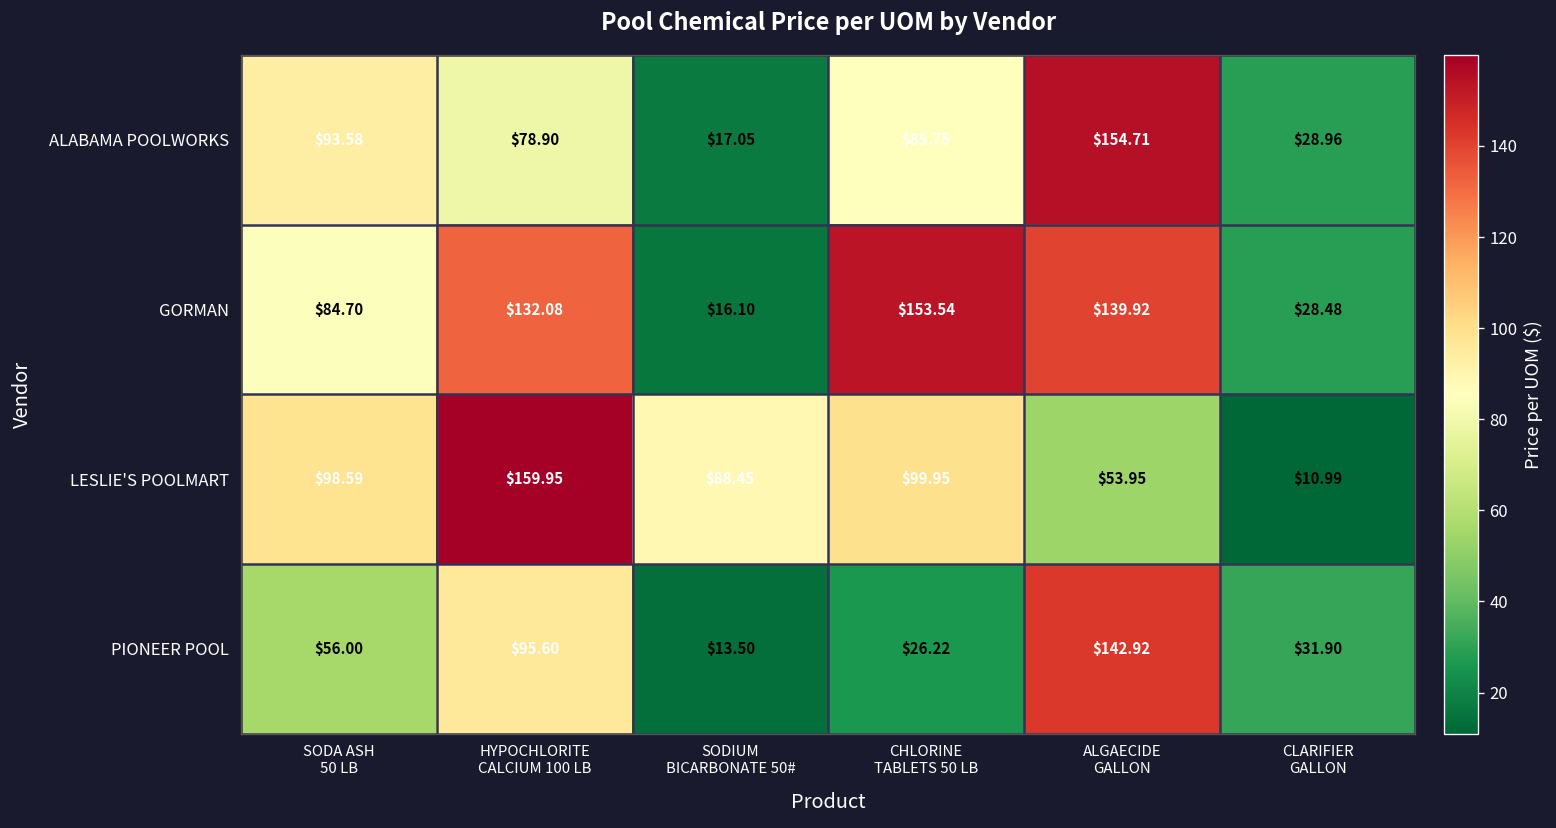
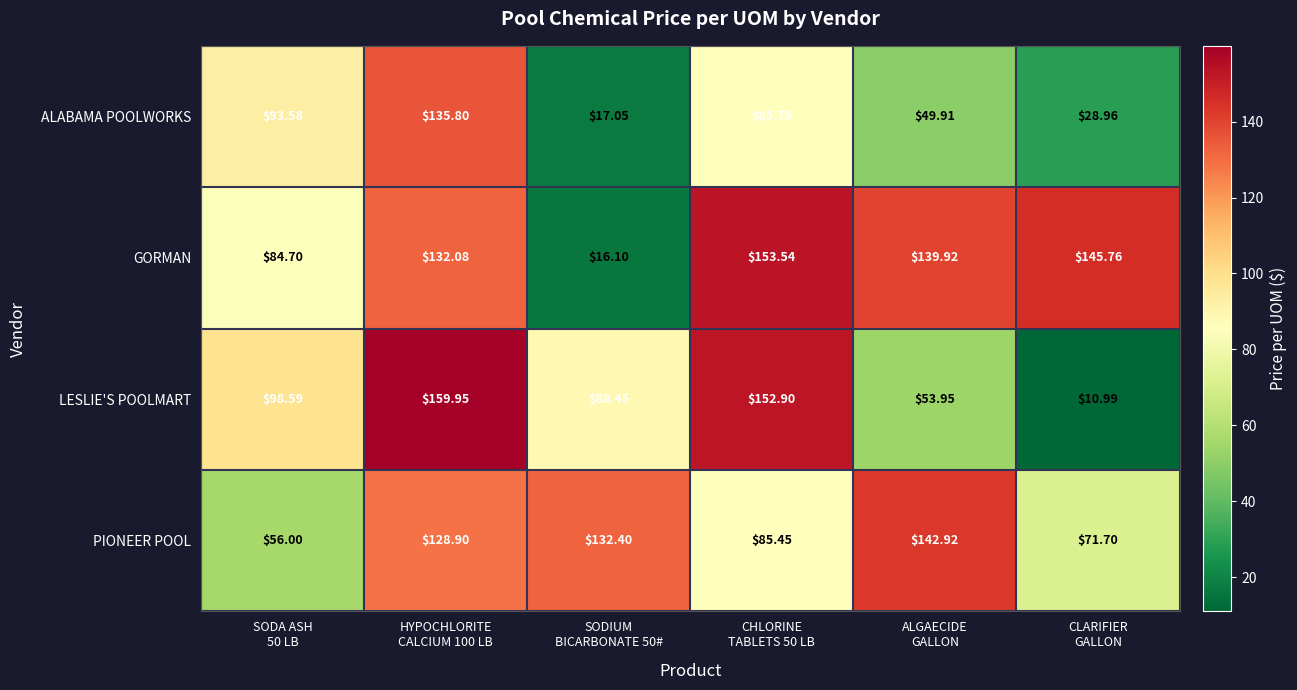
ALABAMA POOLWORKS, HYPOCHLORITE CALCIUM 100 LB: $78.90 -> $135.80
ALABAMA POOLWORKS, ALGAECIDE GALLON: $154.71 -> $49.91
GORMAN, CLARIFIER GALLON: $28.48 -> $145.76
LESLIE'S POOLMART, CHLORINE TABLETS 50 LB: $99.95 -> $152.90
PIONEER POOL, HYPOCHLORITE CALCIUM 100 LB: $95.60 -> $128.90
PIONEER POOL, SODIUM BICARBONATE 50#: $13.50 -> $132.40
PIONEER POOL, CHLORINE TABLETS 50 LB: $26.22 -> $85.45
PIONEER POOL, CLARIFIER GALLON: $31.90 -> $71.70
